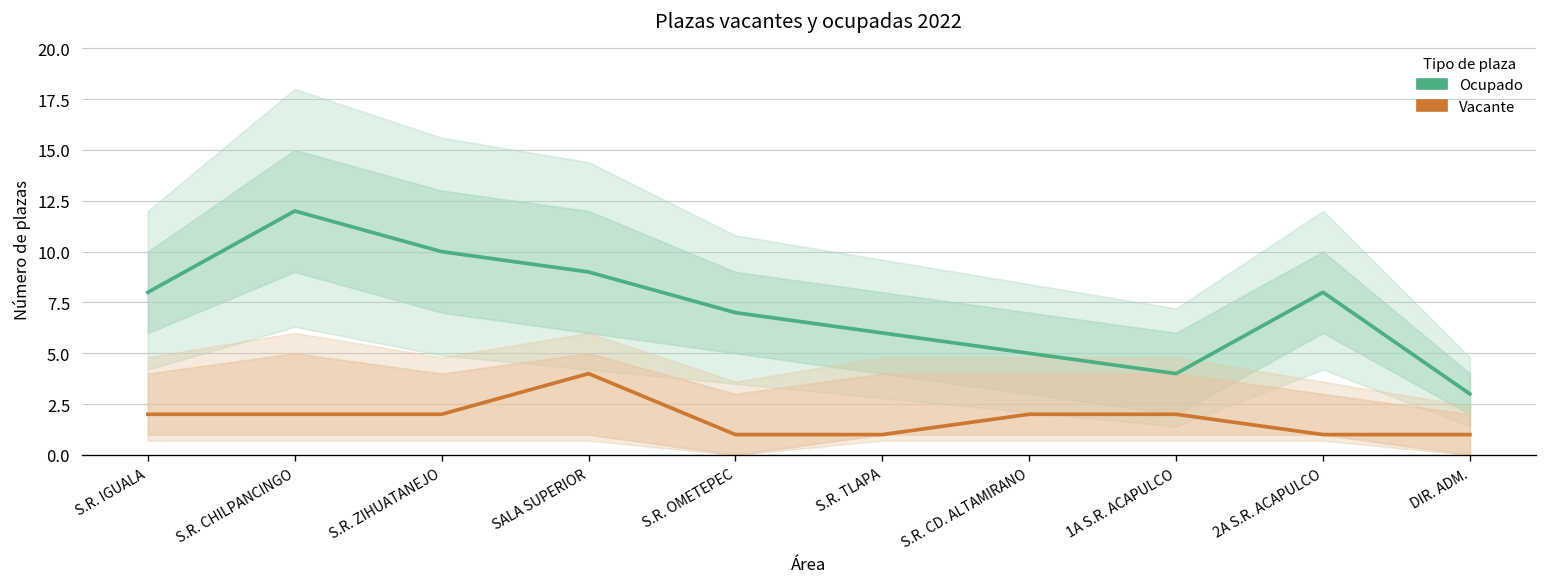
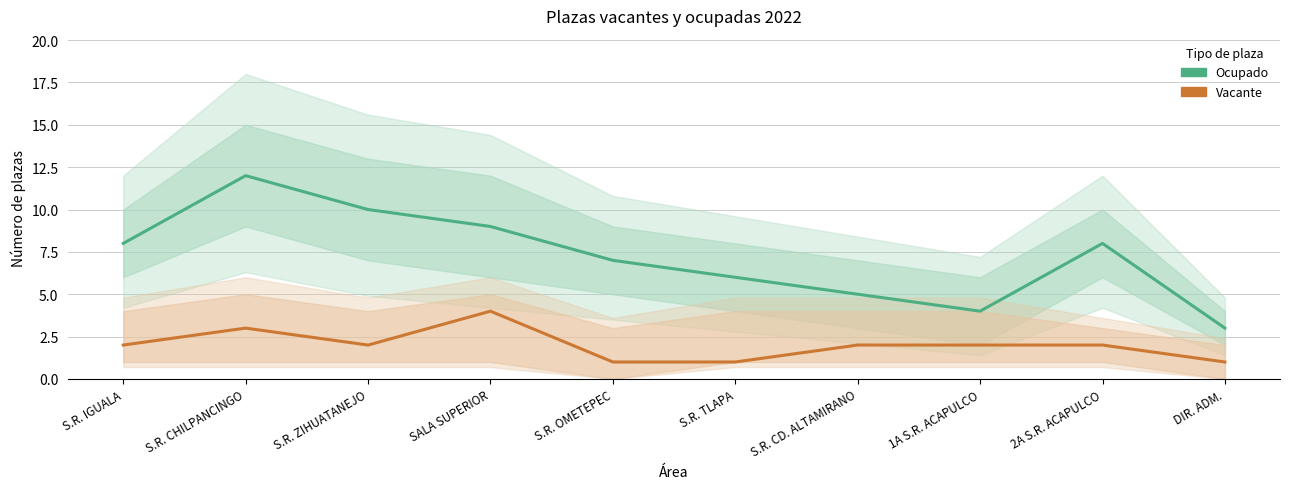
Vacante, S.R. CHILPANCINGO: 2 -> 3
Vacante, 2A S.R. ACAPULCO: 1 -> 2
